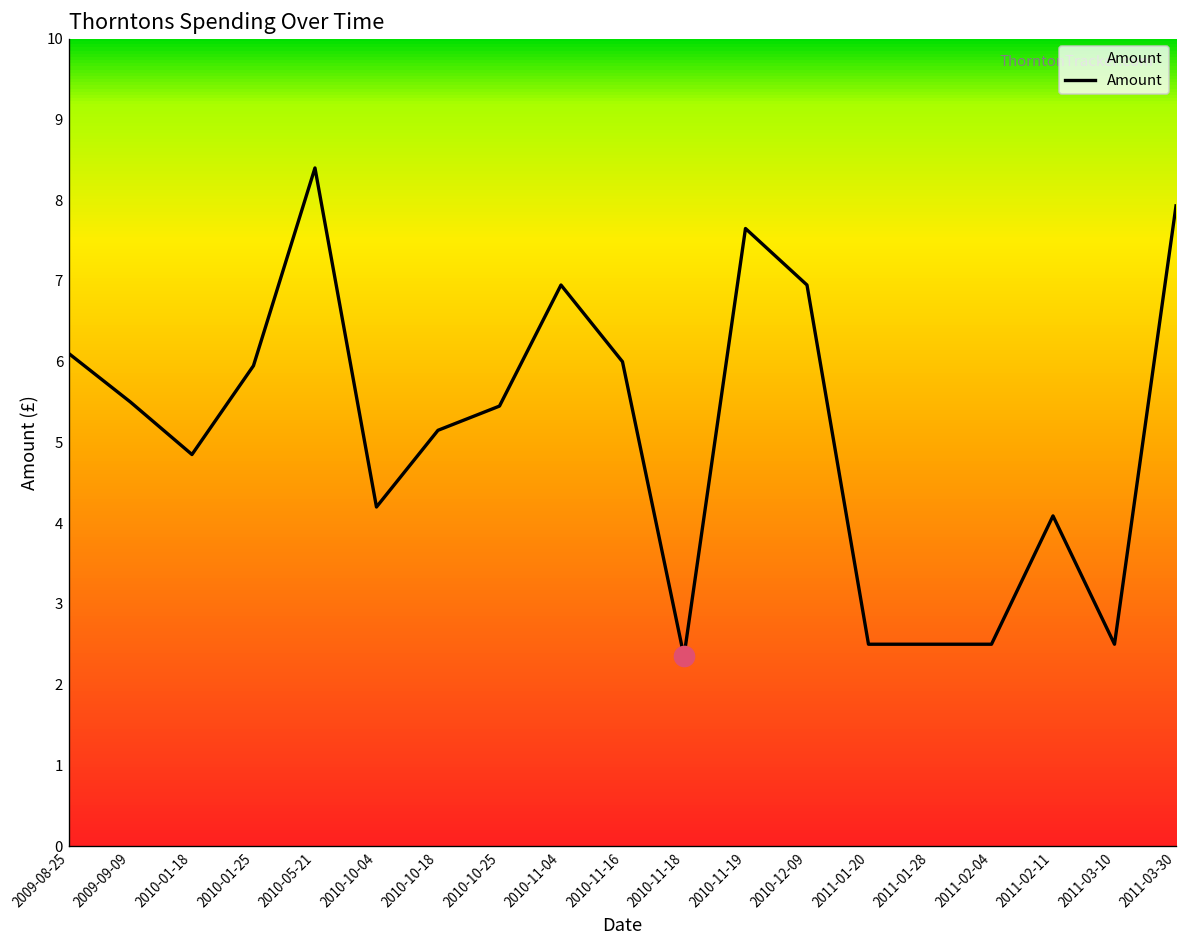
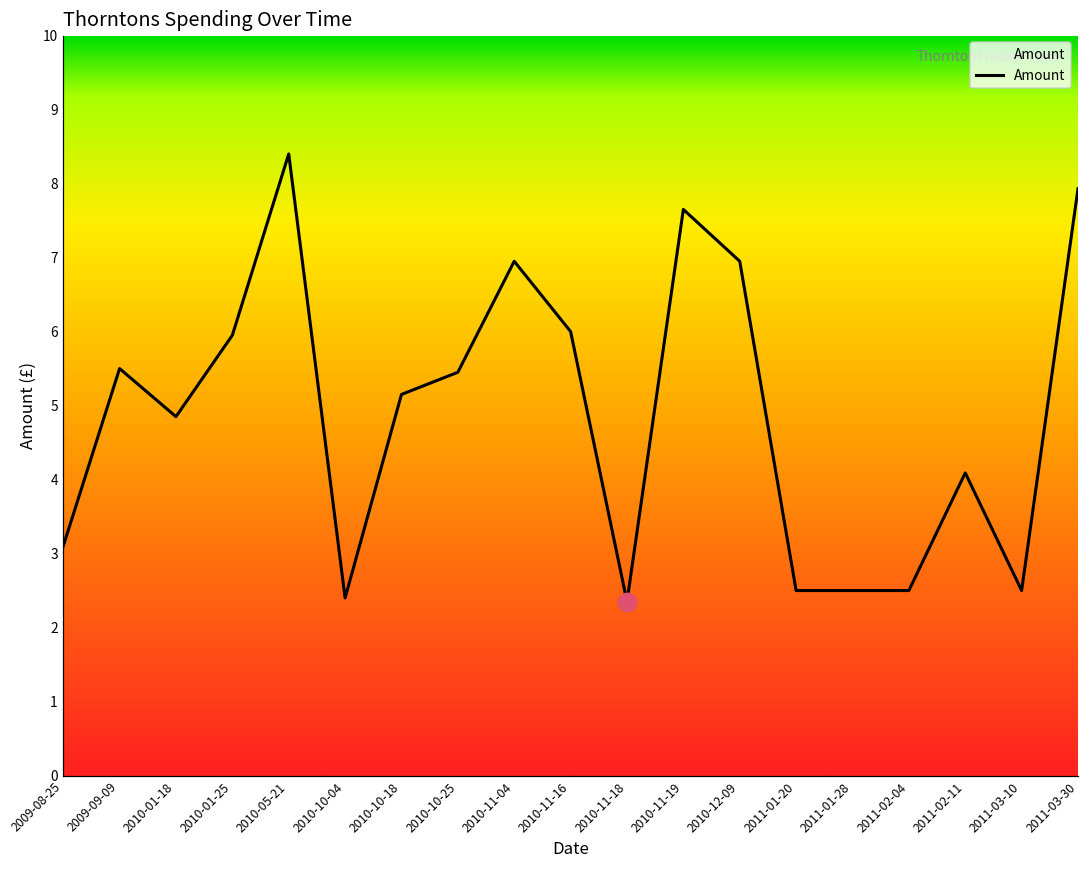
Amount, 2009-08-25: 6.1 -> 3.1
Amount, 2010-10-04: 4.2 -> 2.4
